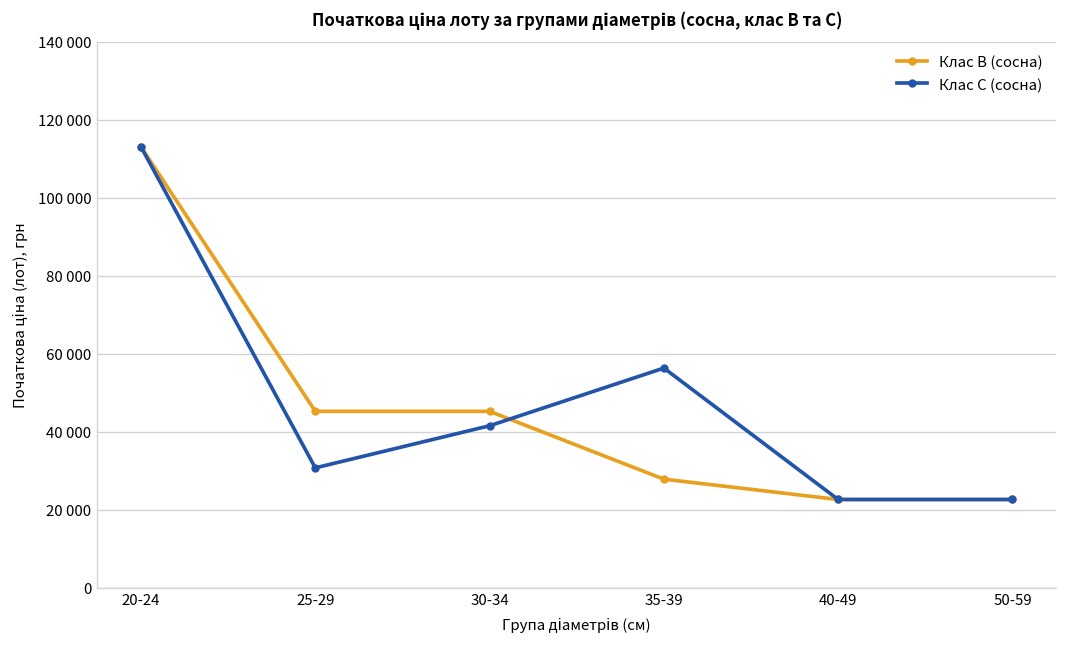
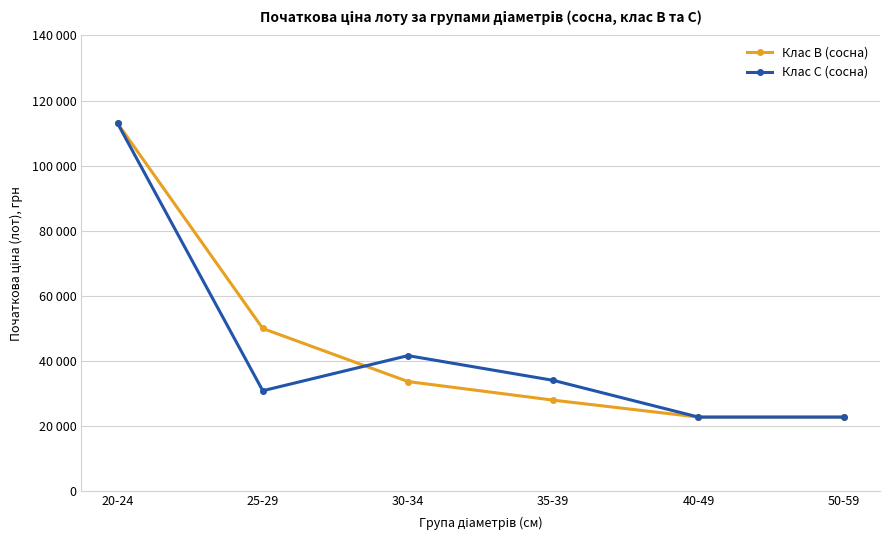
Клас В (сосна), 25-29: 45000 -> 50000
Клас В (сосна), 30-34: 45000 -> 34000
Клас С (сосна), 35-39: 56000 -> 34000
